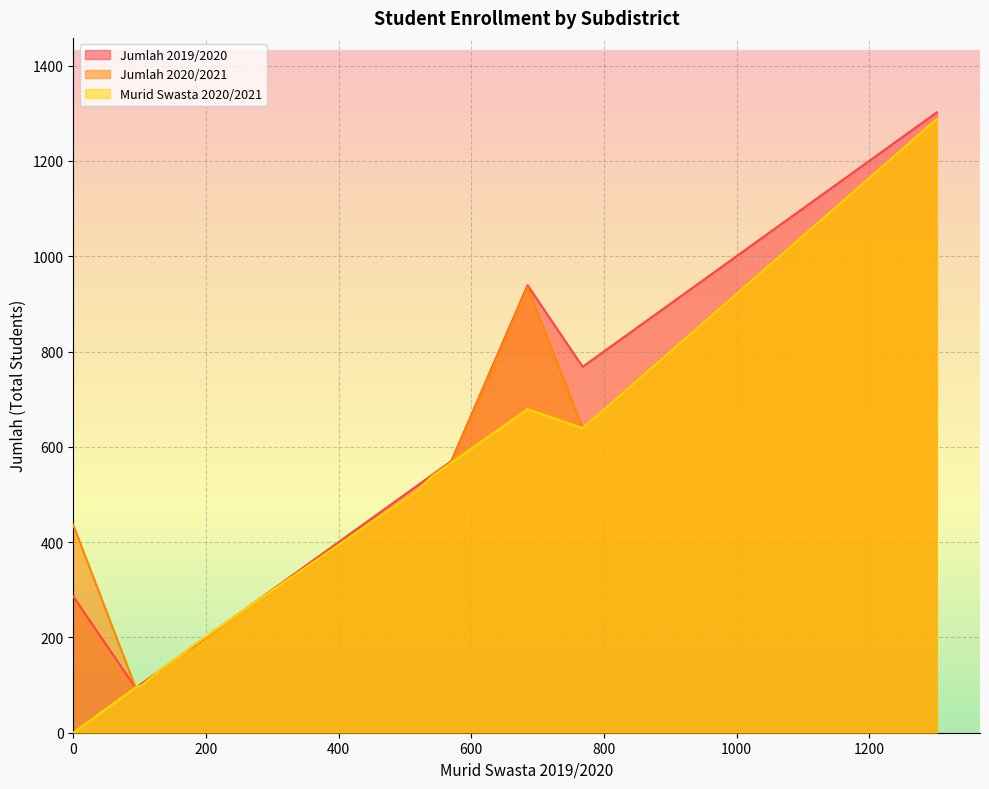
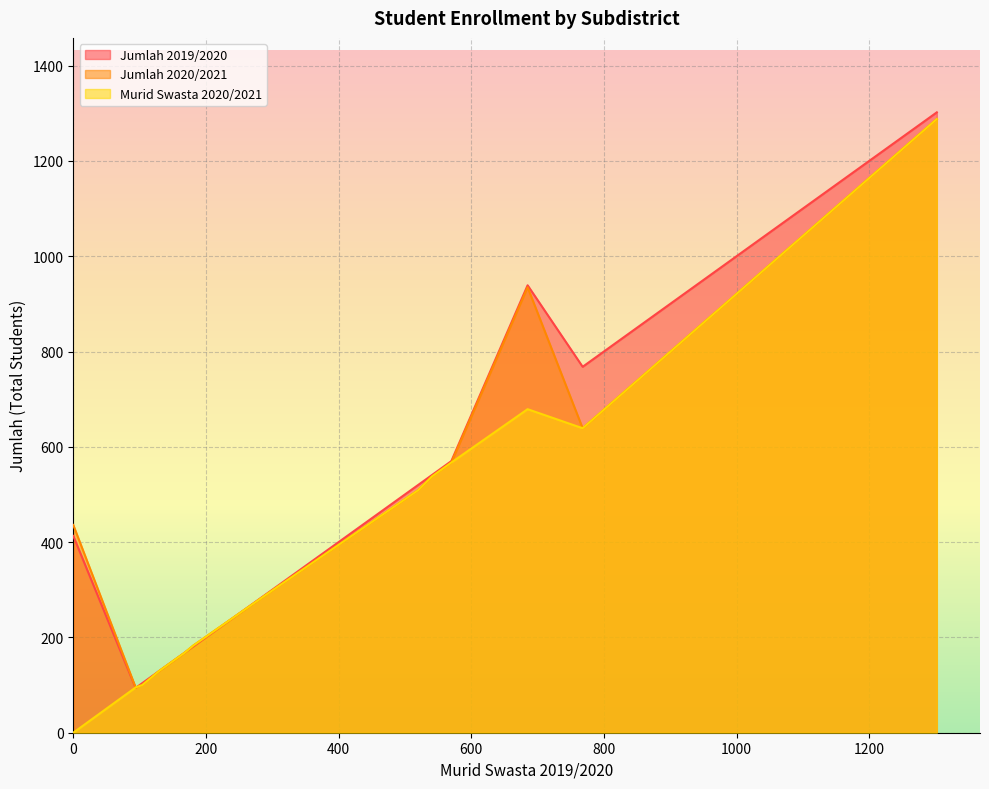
Jumlah 2019/2020, 0: 290 -> 410
